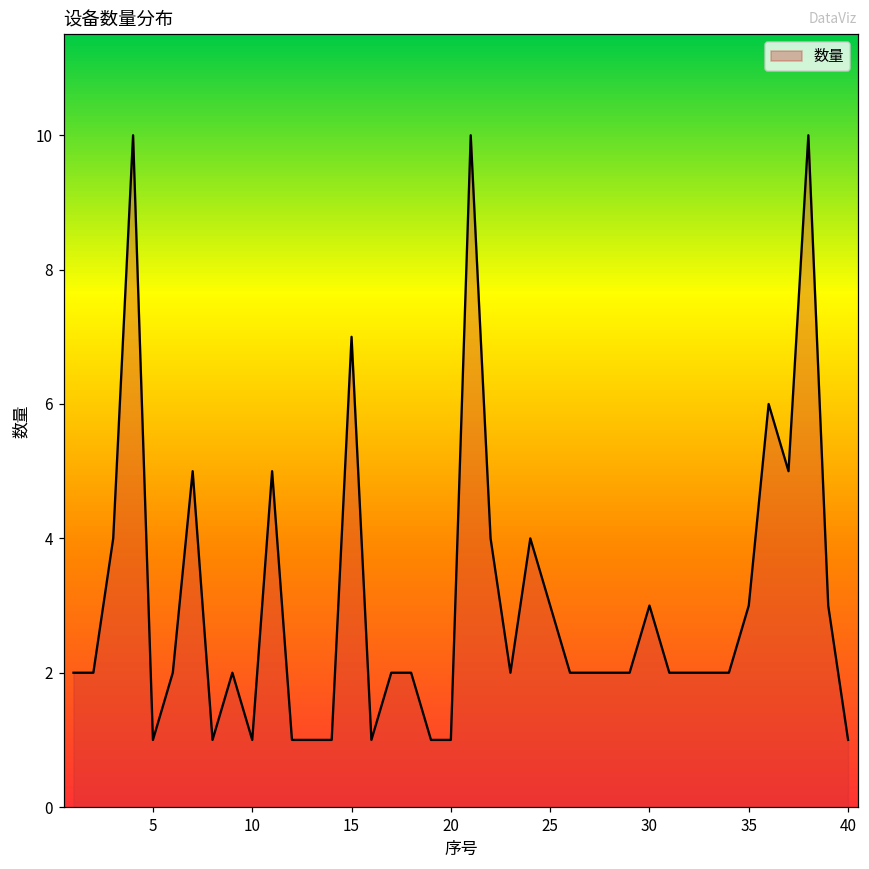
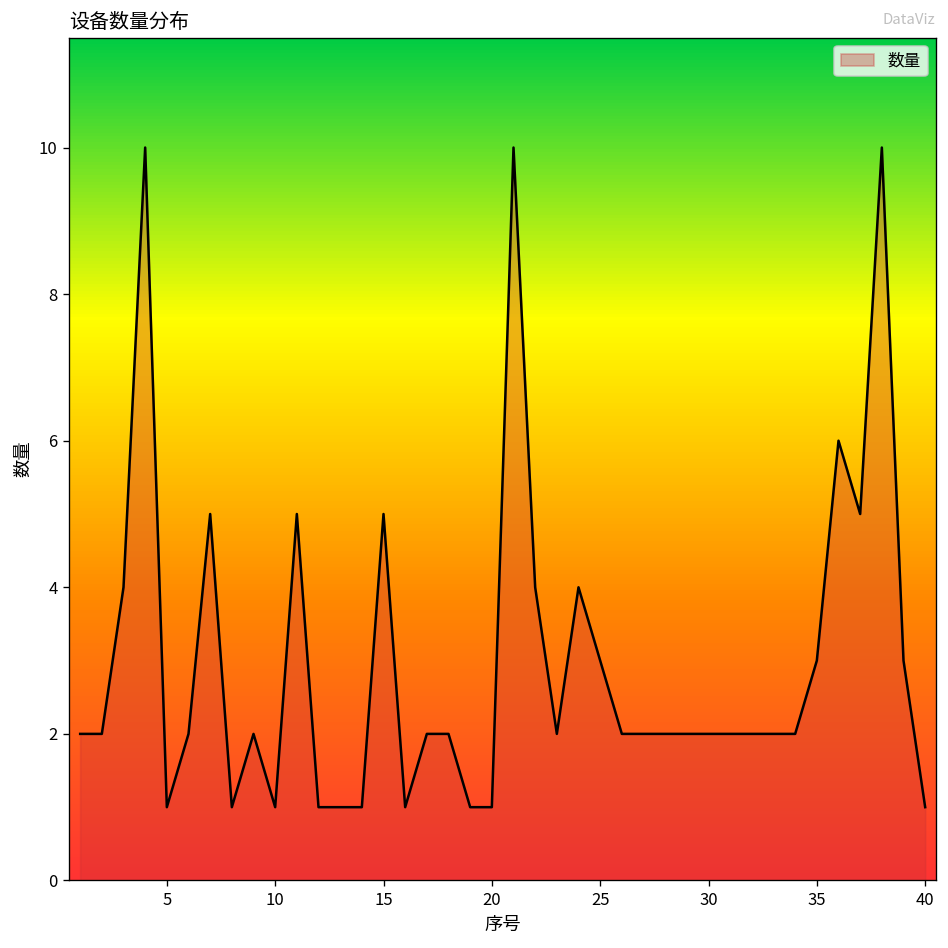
15: 7 -> 5
30: 3 -> 2
